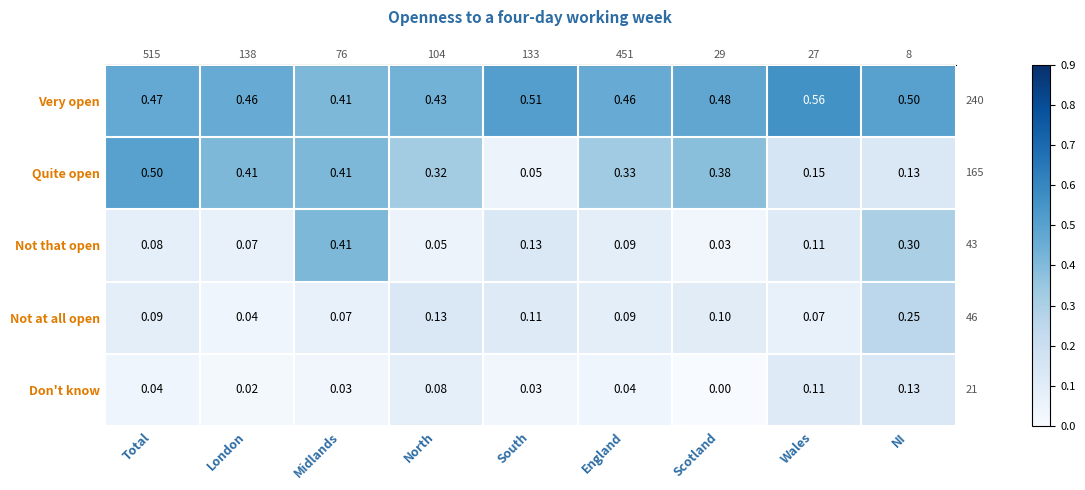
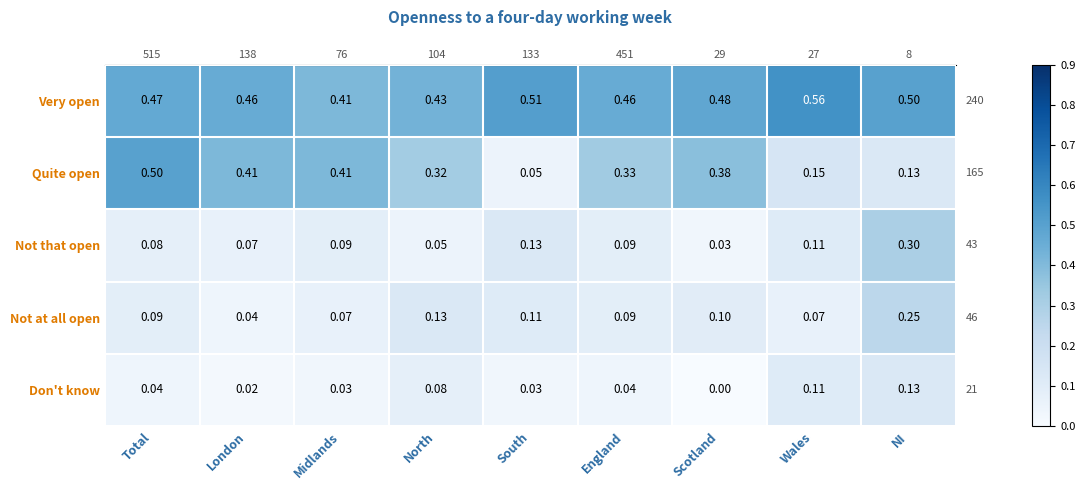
Not that open, Midlands: 0.41 -> 0.09
